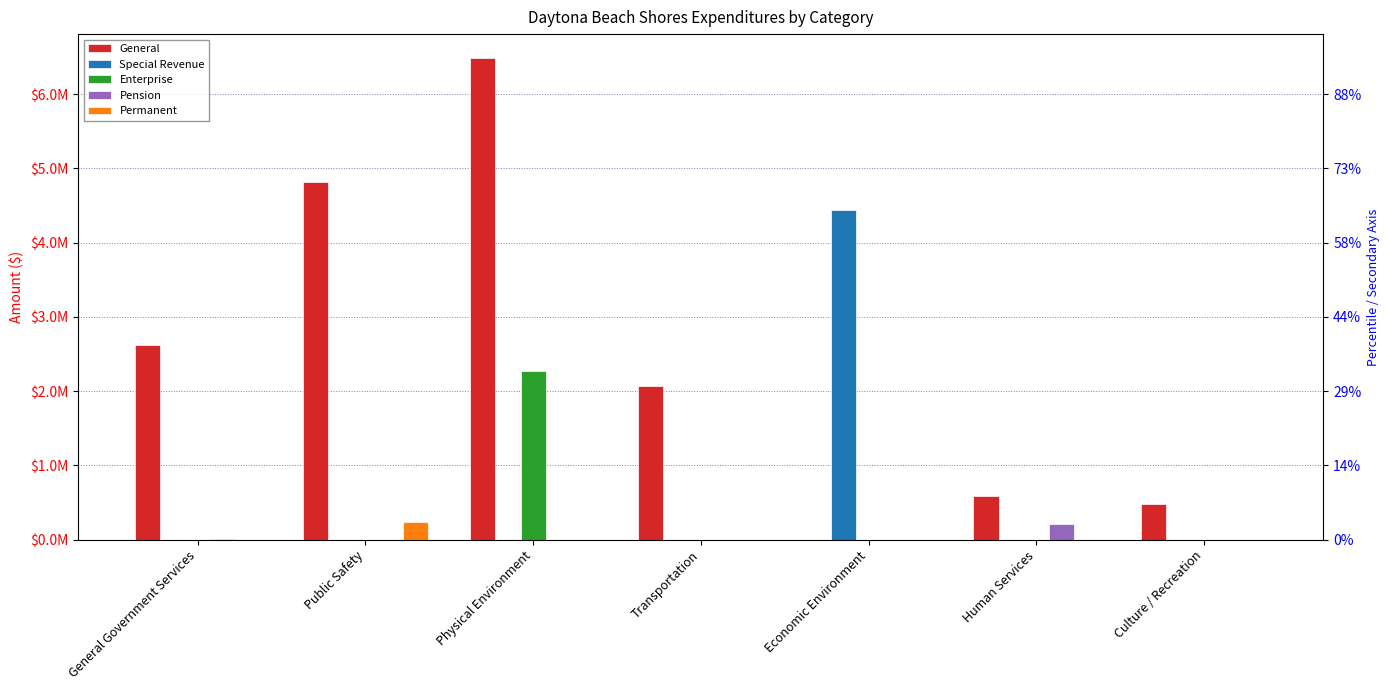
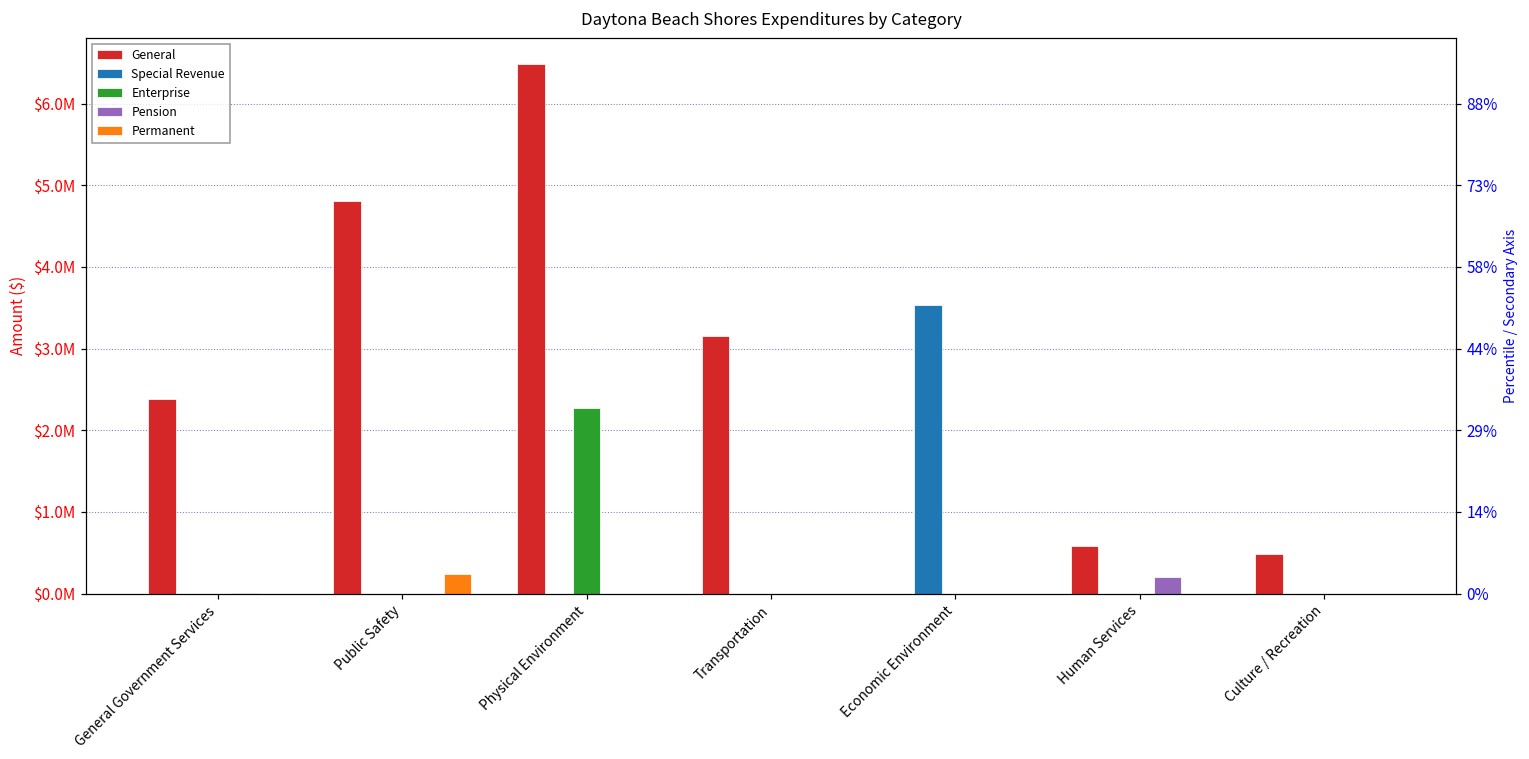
General, General Government Services: $2600000 -> $2400000
General, Transportation: $2100000 -> $3100000
Special Revenue, Economic Environment: $4400000 -> $3500000
